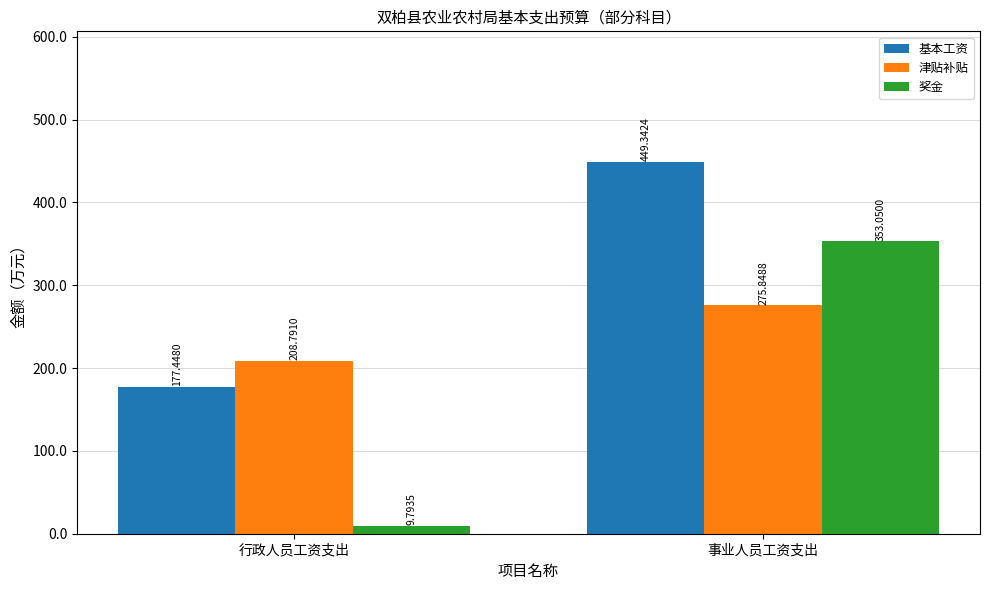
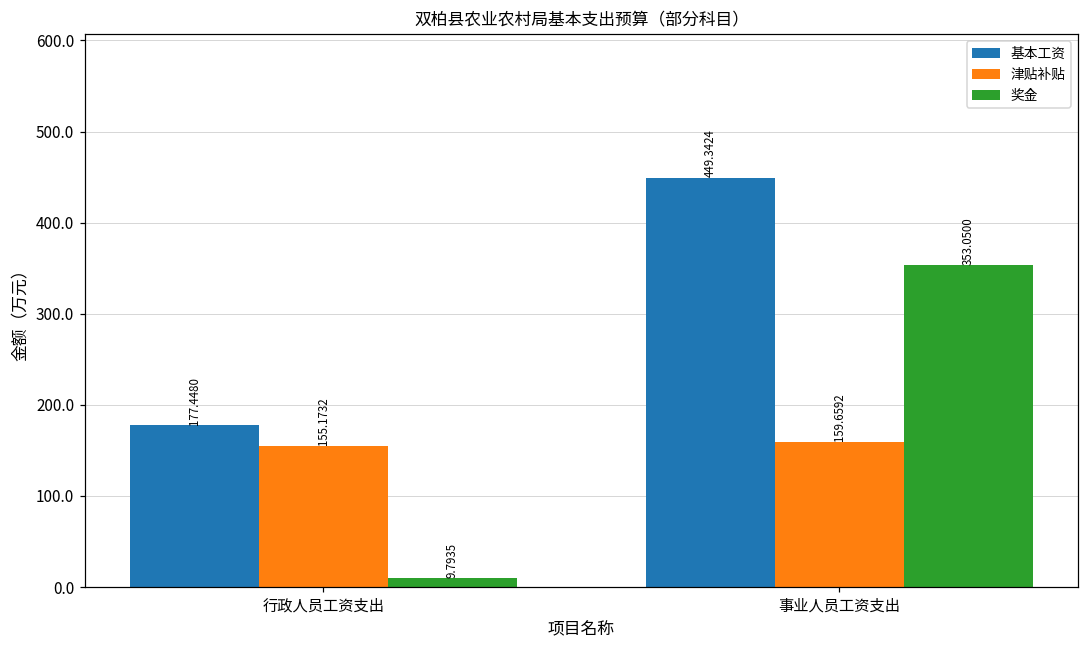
津贴补贴, 行政人员工资支出: 208.7910 -> 155.1732
津贴补贴, 事业人员工资支出: 275.8488 -> 159.6592
